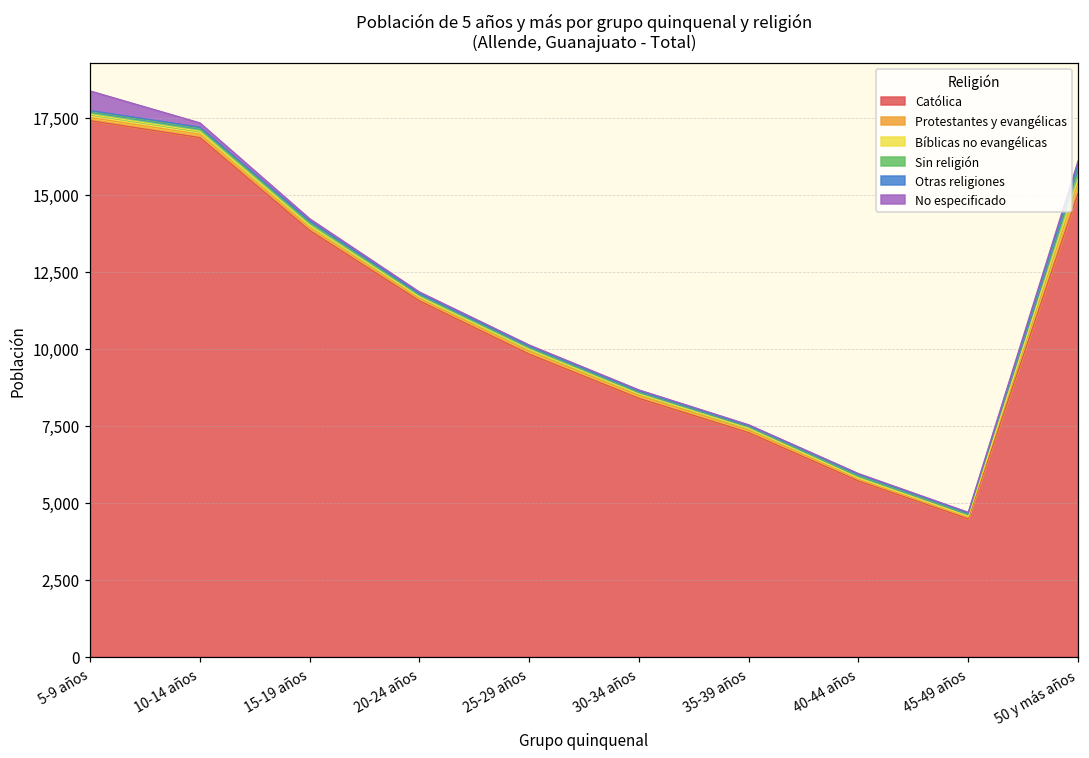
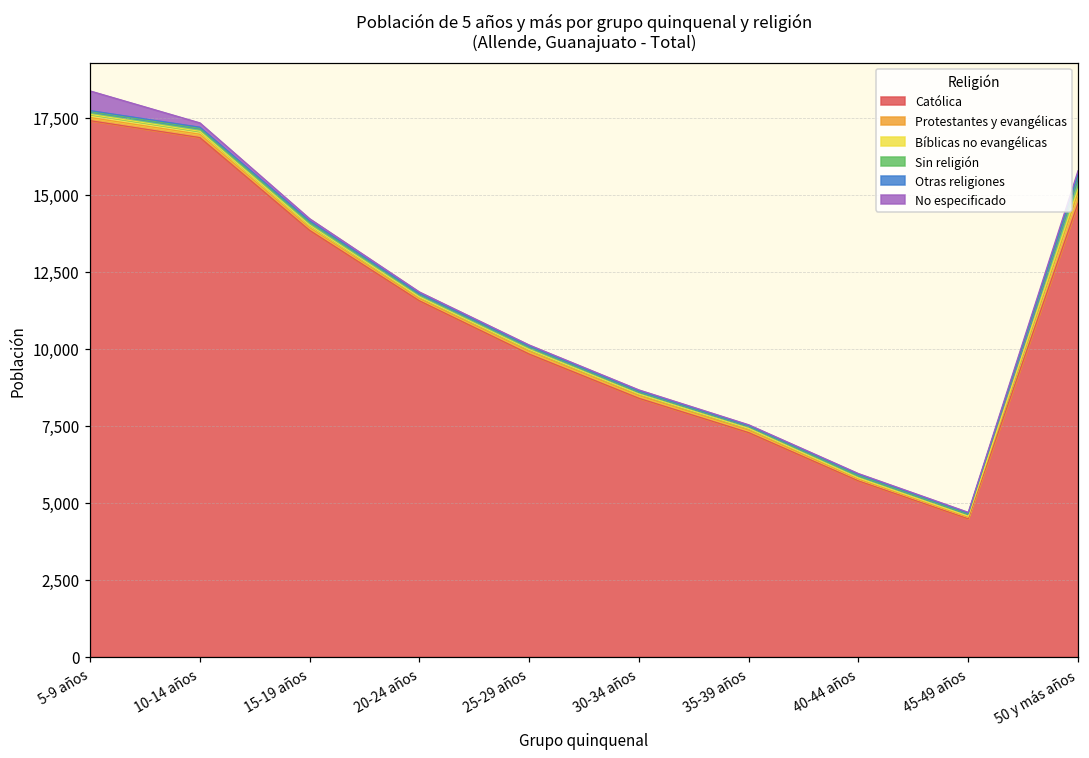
Católica, 50 y más años: 15,000 -> 14,700
